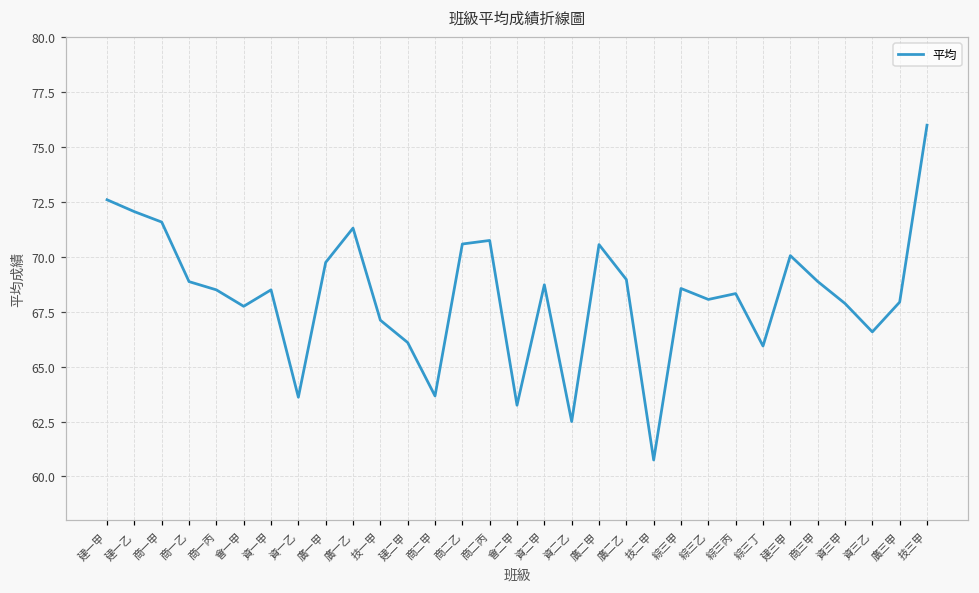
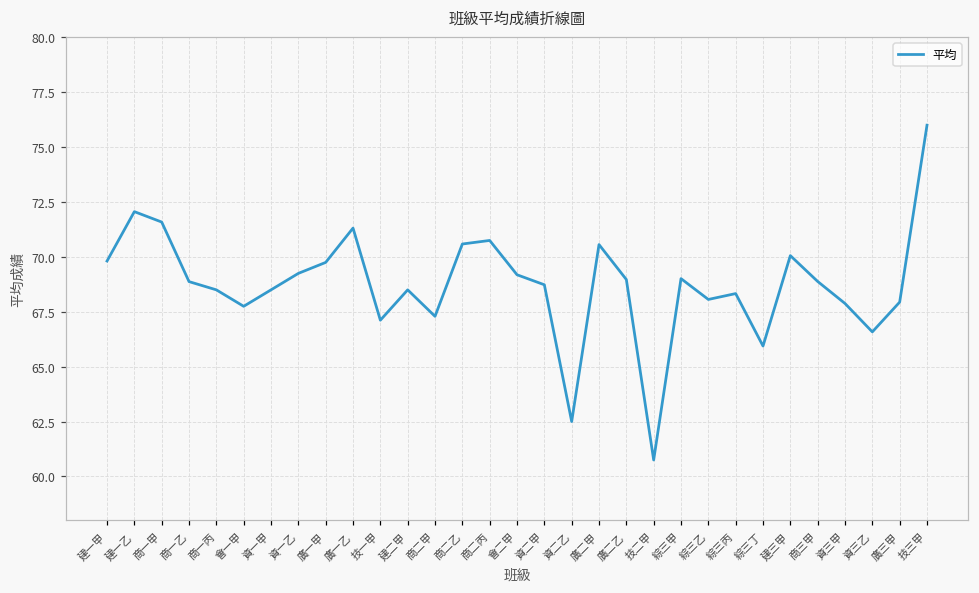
建一甲: 72.6 -> 69.8
資一乙: 63.6 -> 69.3
建二甲: 66.1 -> 68.5
商二甲: 63.7 -> 67.3
會二甲: 63.2 -> 69.2
綜三甲: 68.6 -> 69.0
